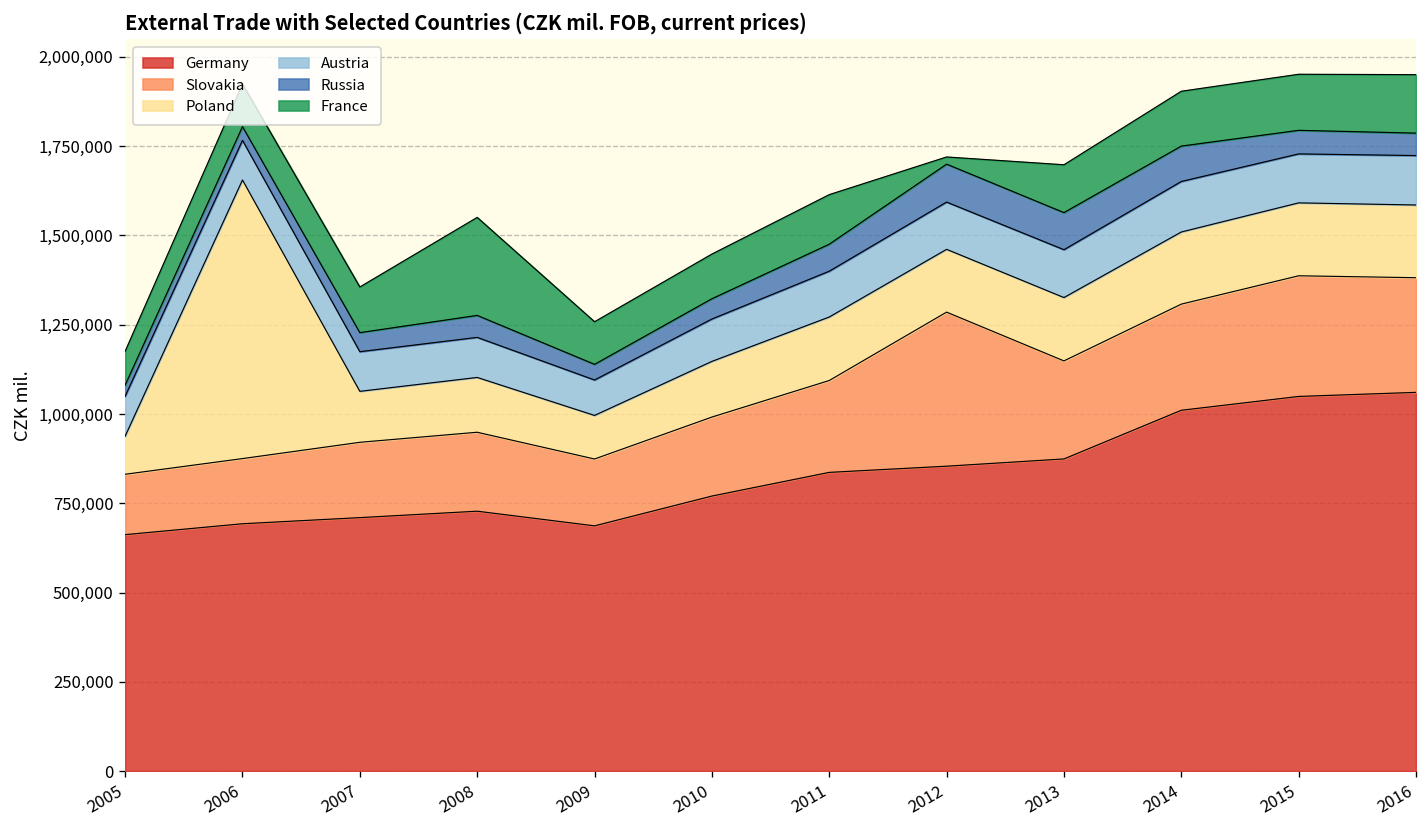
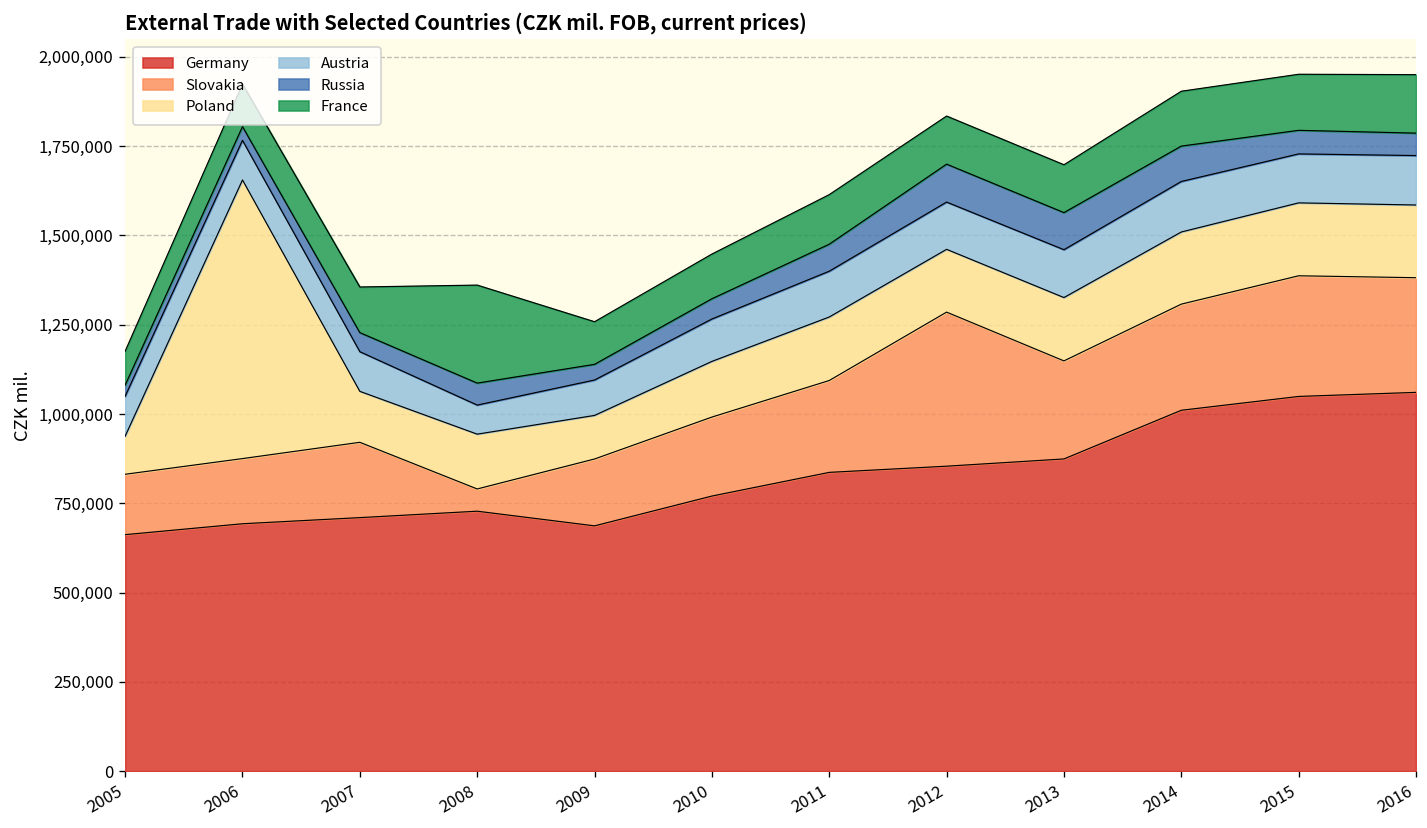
Slovakia, 2008: 220,000 -> 60,000
Austria, 2008: 110,000 -> 80,000
France, 2012: 20,000 -> 130,000
